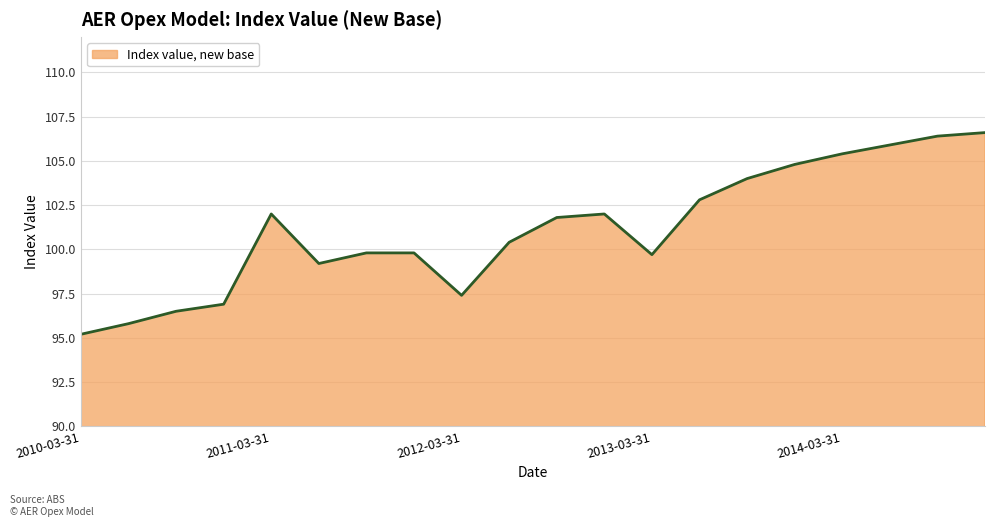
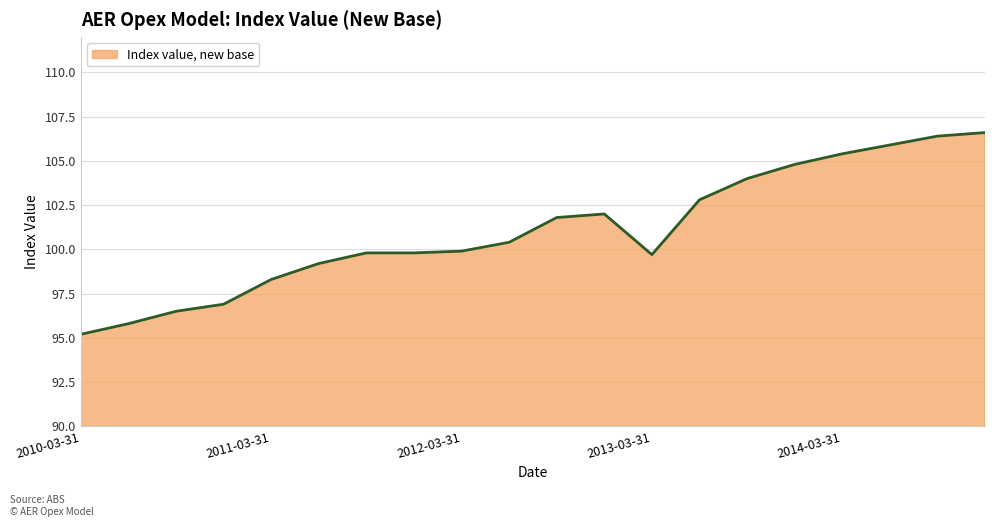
2011-03-31: 102.0 -> 98.3
2012-03-31: 97.4 -> 99.9
